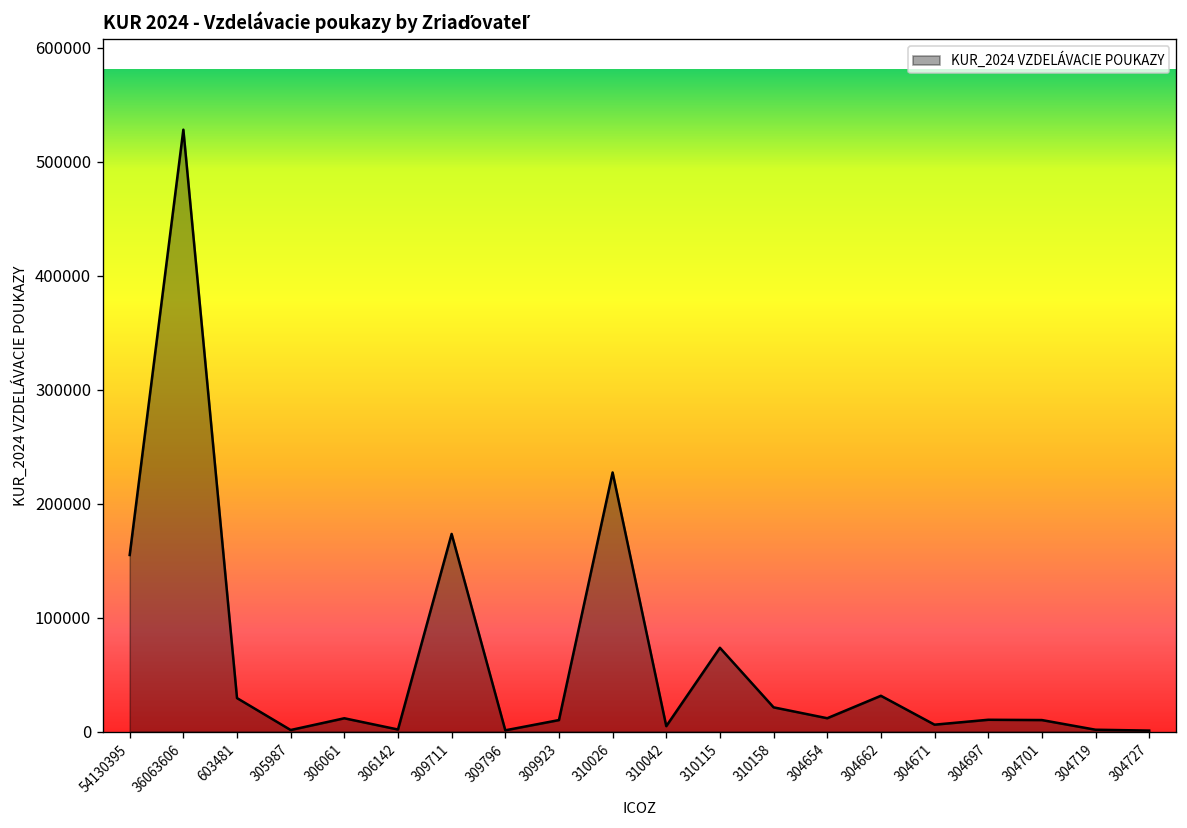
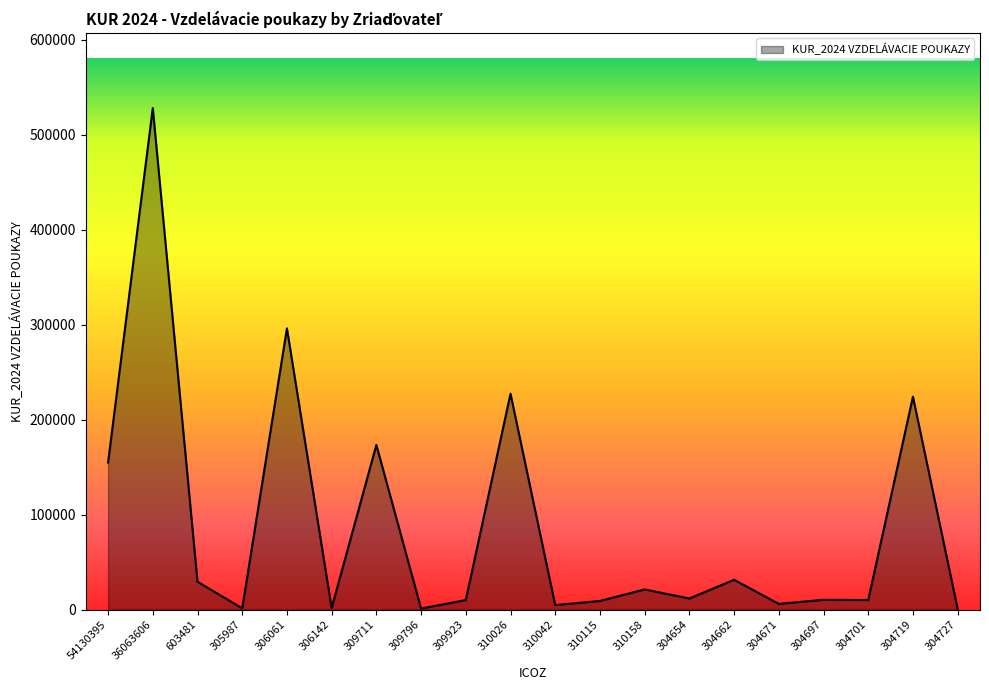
306061: 10000 -> 300000
310115: 70000 -> 10000
304719: 0 -> 220000
